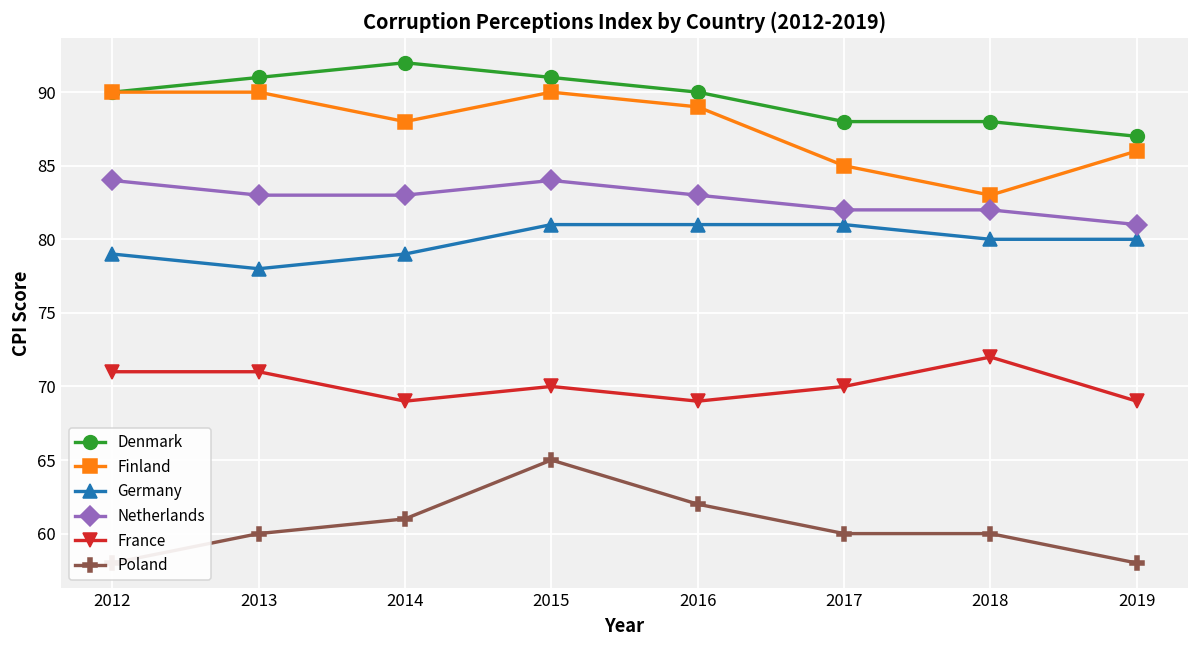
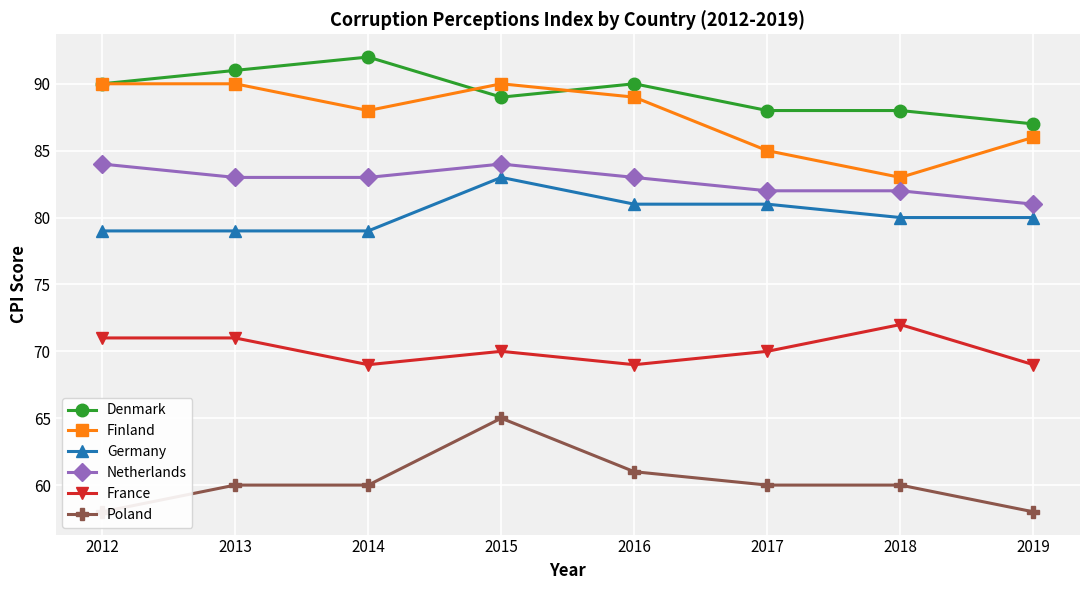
Germany, 2013: 78 -> 79
Poland, 2014: 61 -> 60
Denmark, 2015: 91 -> 89
Germany, 2015: 81 -> 83
Poland, 2016: 62 -> 61
